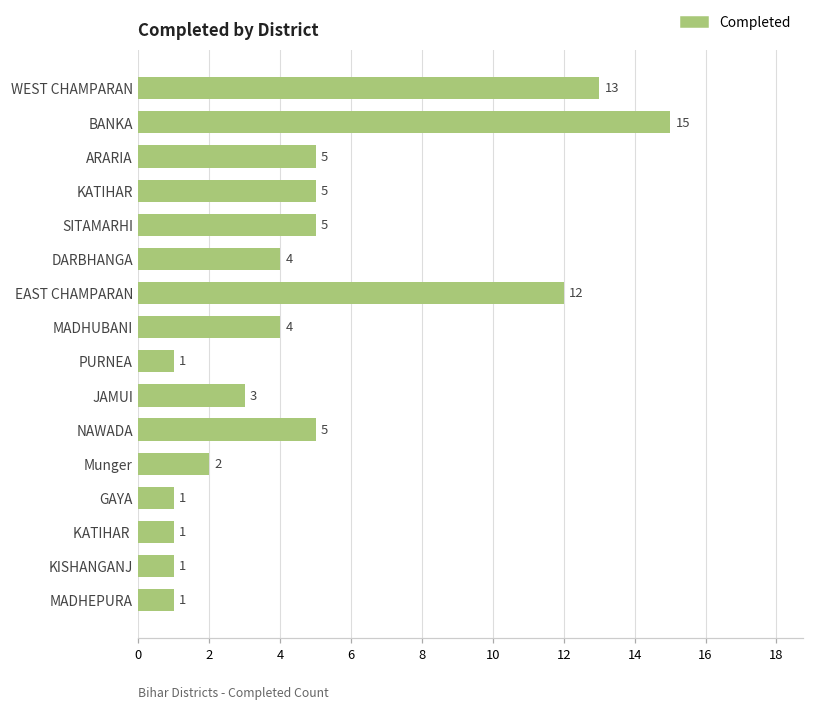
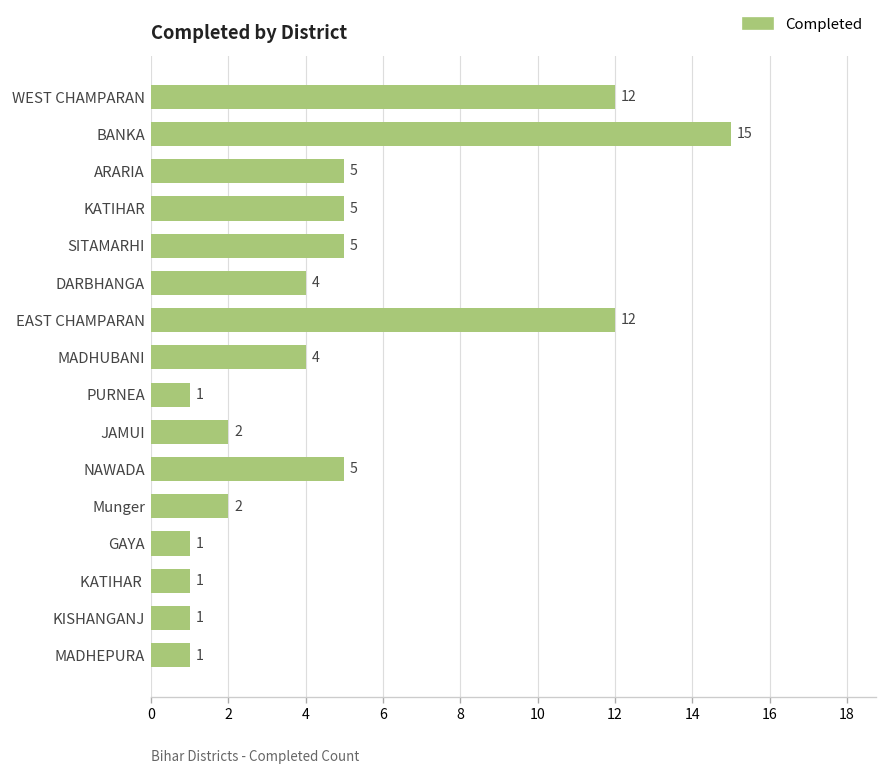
WEST CHAMPARAN: 13 -> 12
JAMUI: 3 -> 2
